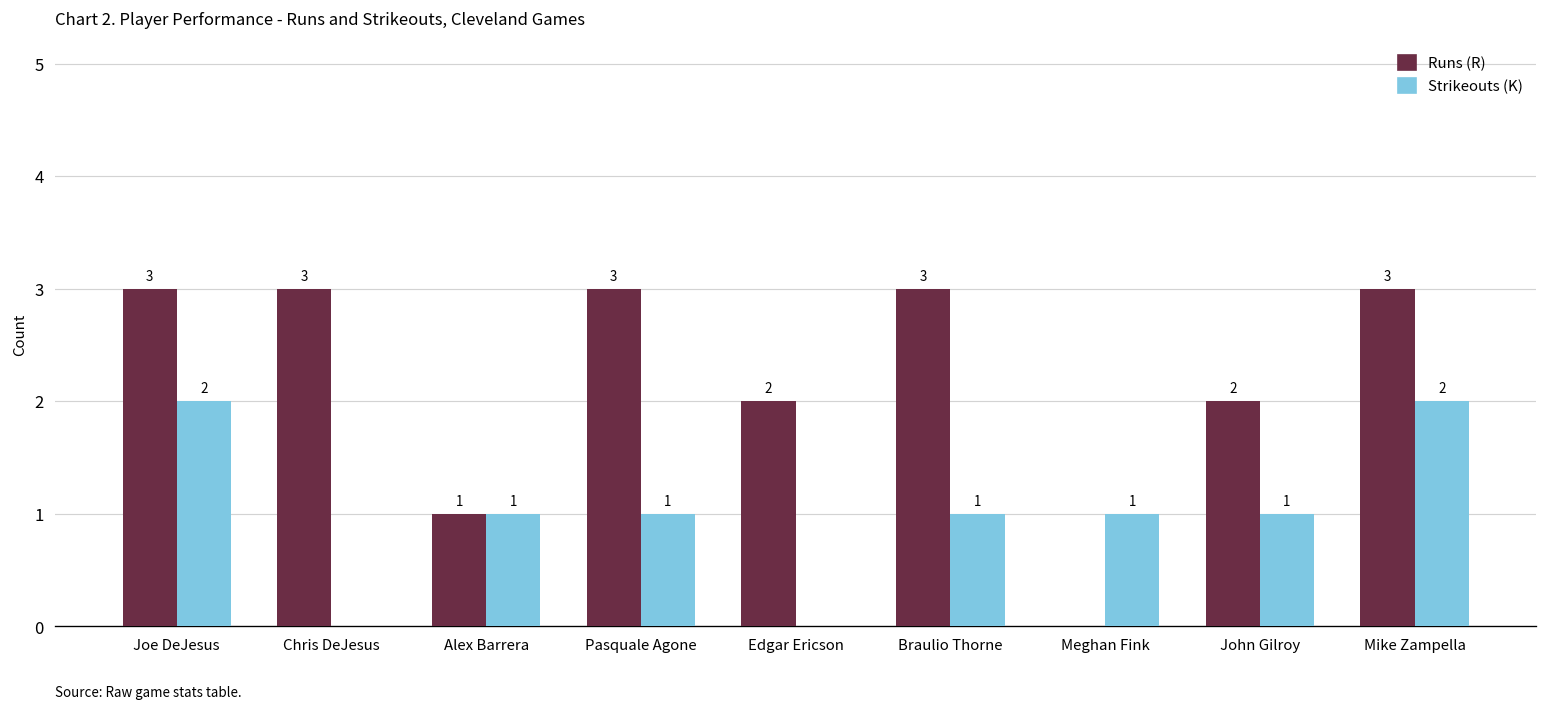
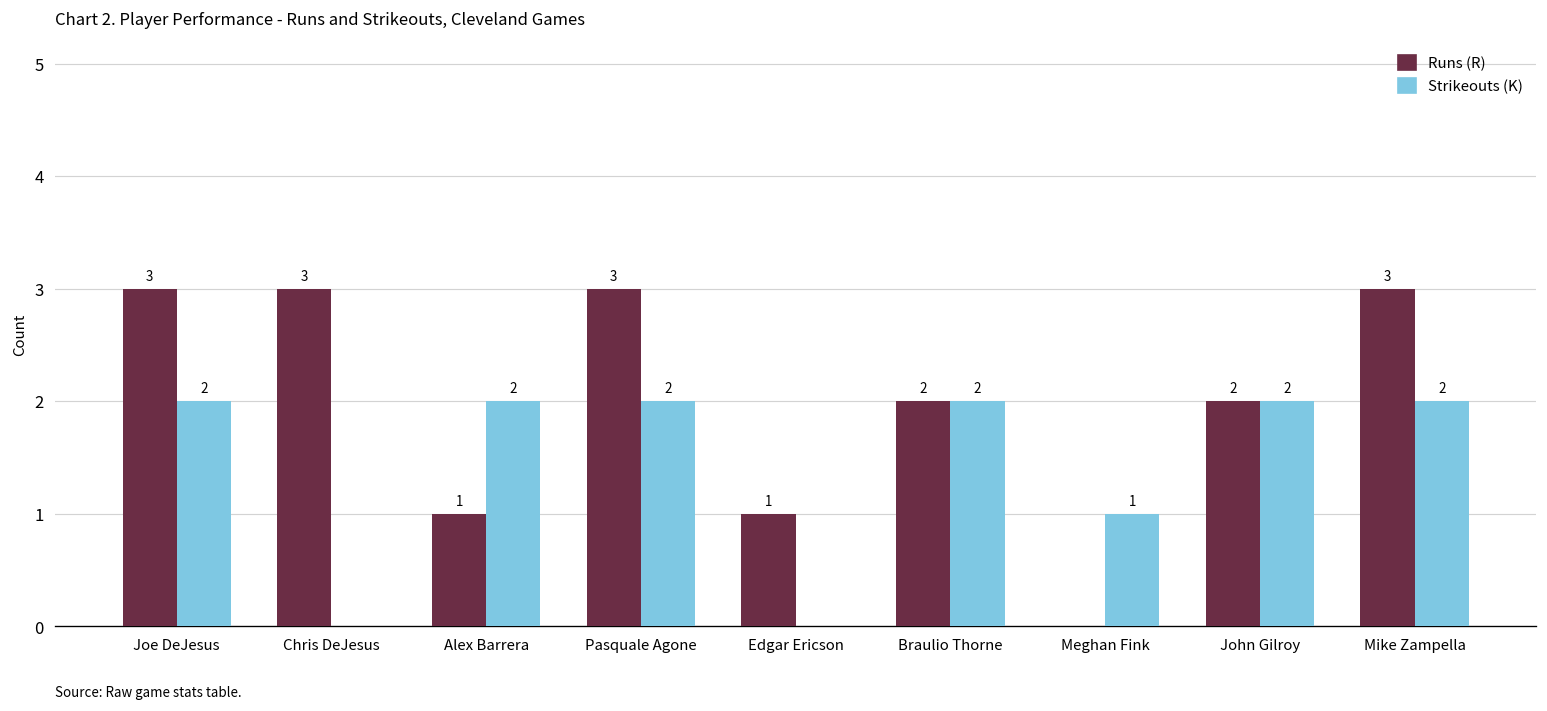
Strikeouts (K), Alex Barrera: 1 -> 2
Strikeouts (K), Pasquale Agone: 1 -> 2
Runs (R), Edgar Ericson: 2 -> 1
Runs (R), Braulio Thorne: 3 -> 2
Strikeouts (K), Braulio Thorne: 1 -> 2
Strikeouts (K), John Gilroy: 1 -> 2
